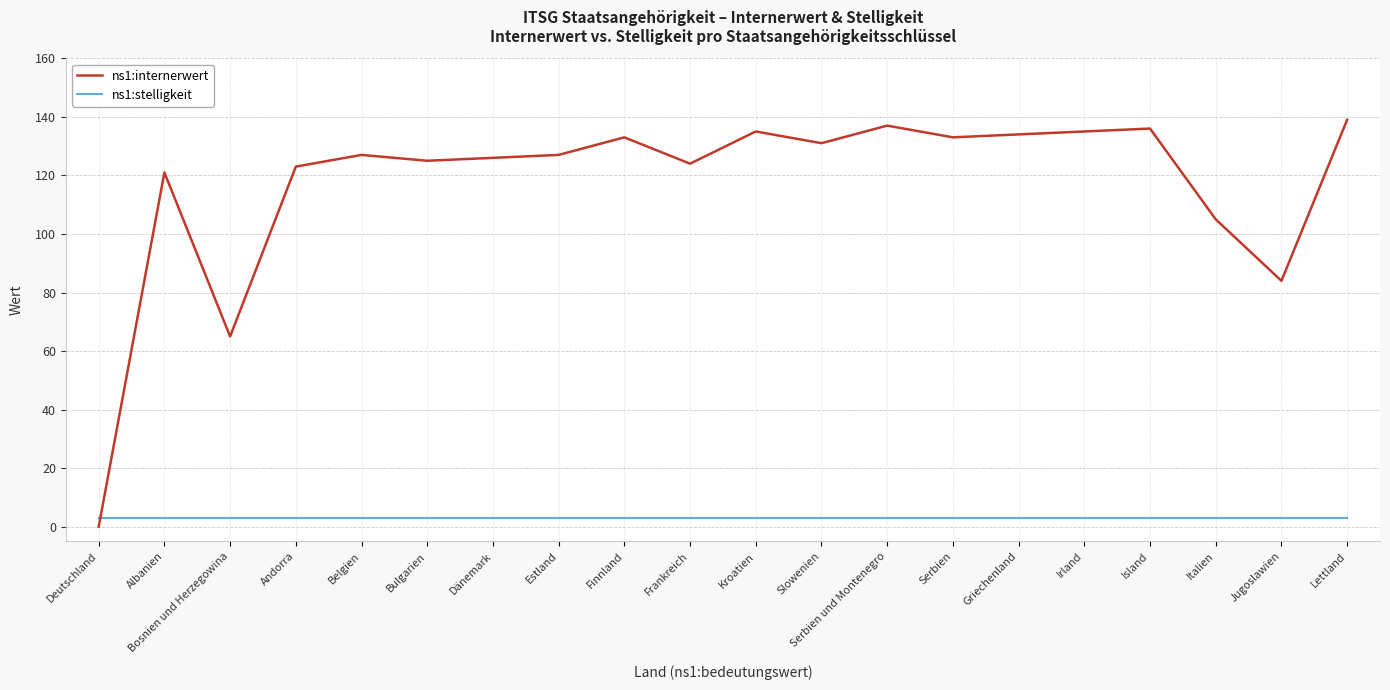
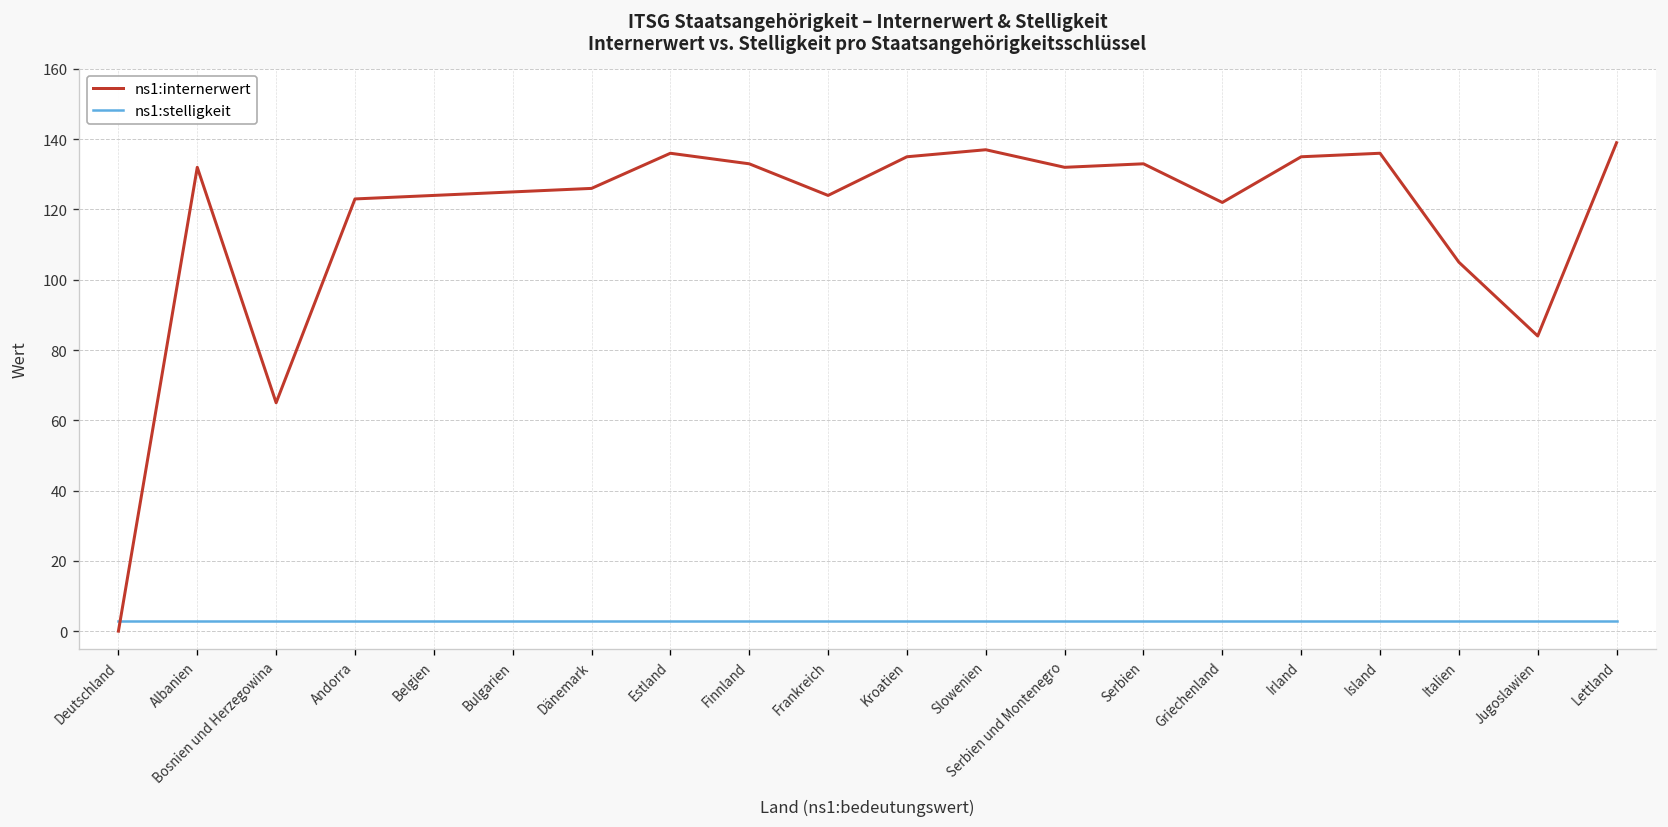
ns1:internerwert, Albanien: 121 -> 132
ns1:internerwert, Belgien: 127 -> 124
ns1:internerwert, Estland: 127 -> 136
ns1:internerwert, Slowenien: 131 -> 137
ns1:internerwert, Serbien und Montenegro: 137 -> 132
ns1:internerwert, Griechenland: 134 -> 122
